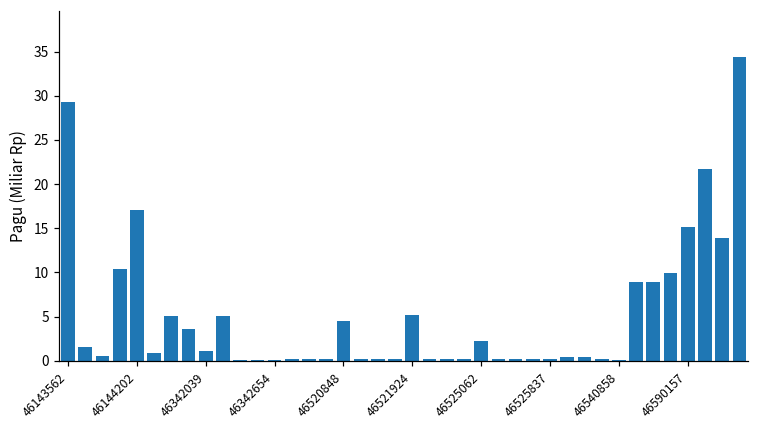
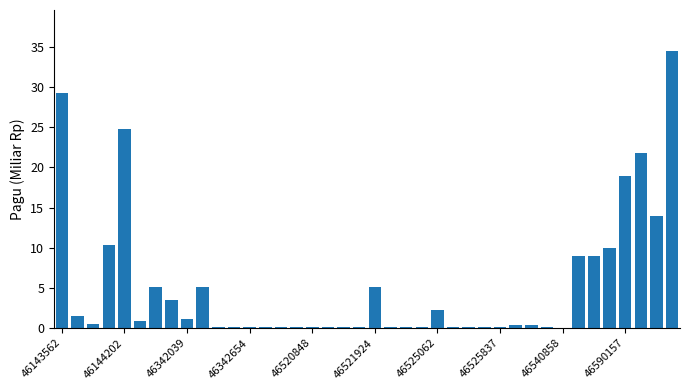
46144202: 17 -> 25
46520848: 5 -> 0
46590157: 15 -> 19
